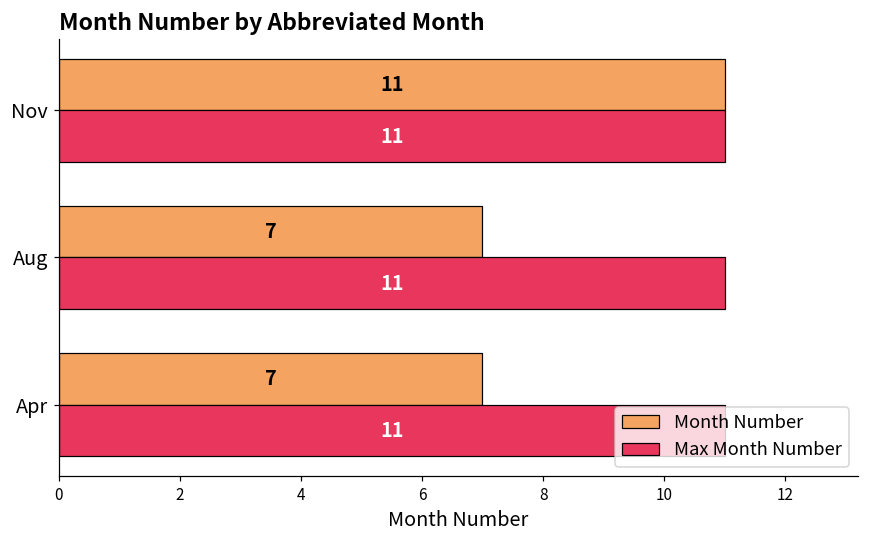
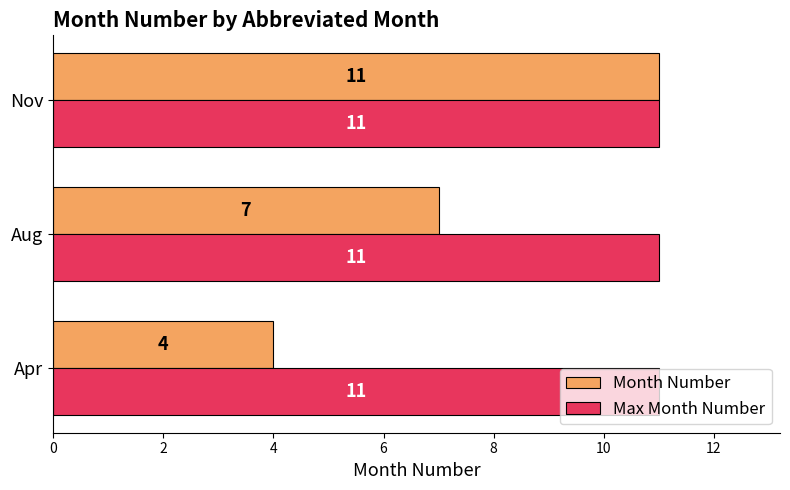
Month Number, Apr: 7 -> 4
